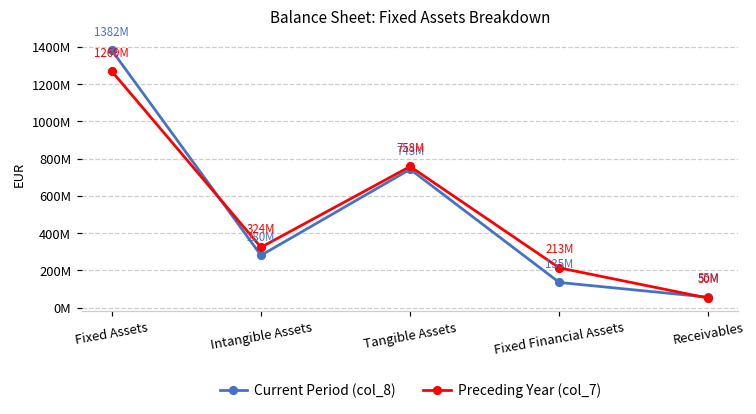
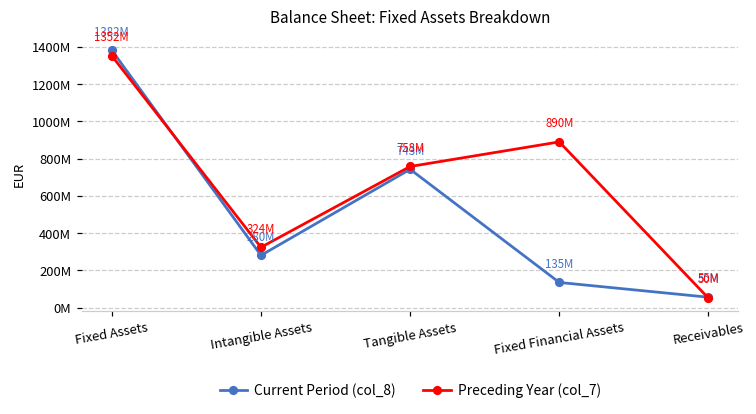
Preceding Year (col_7), Fixed Assets: 1269M -> 1352M
Preceding Year (col_7), Fixed Financial Assets: 213M -> 890M
